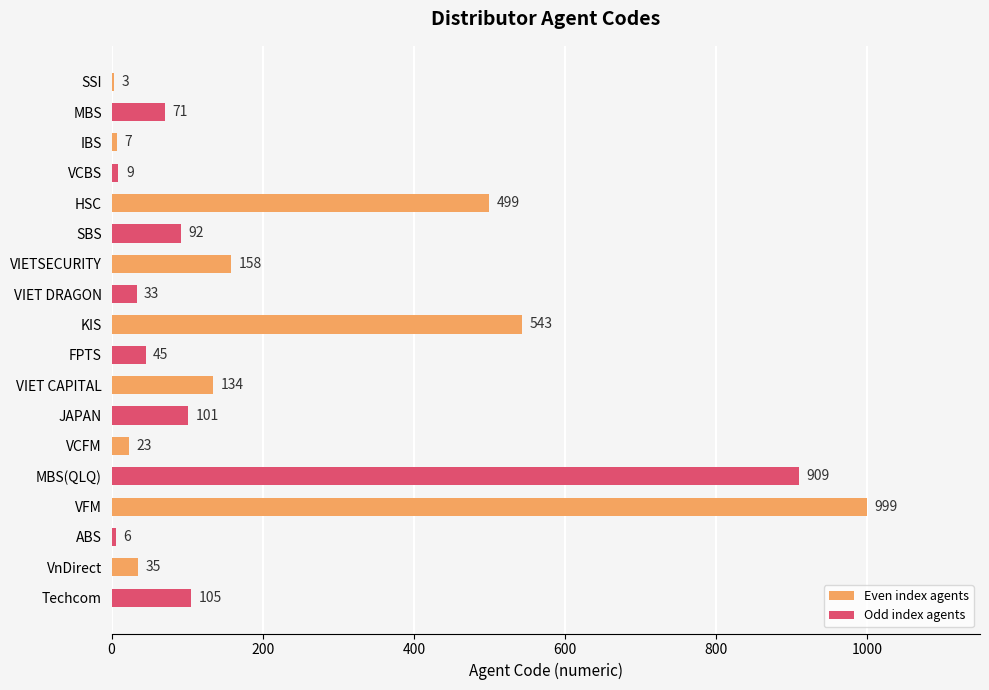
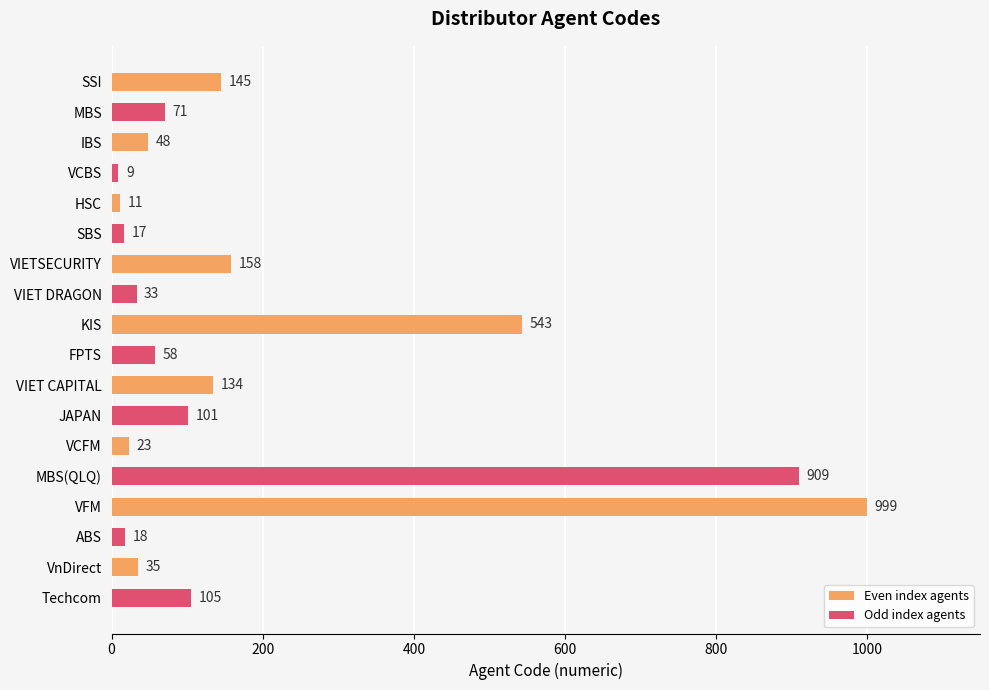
SSI: 3 -> 145
IBS: 7 -> 48
HSC: 499 -> 11
SBS: 92 -> 17
FPTS: 45 -> 58
ABS: 6 -> 18
